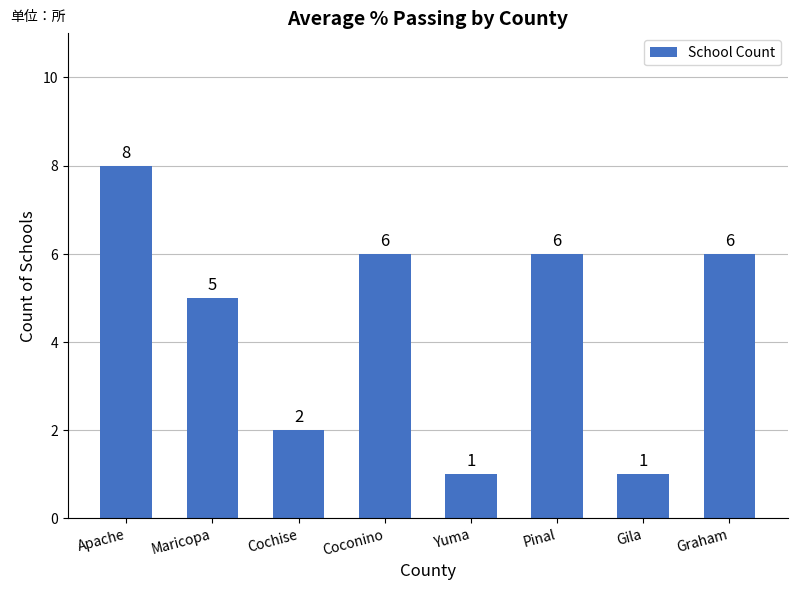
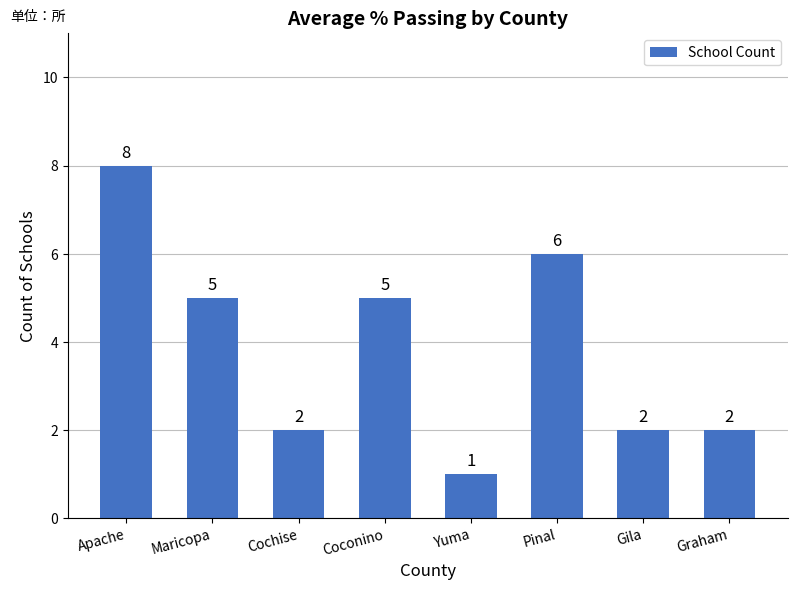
Coconino: 6 -> 5
Gila: 1 -> 2
Graham: 6 -> 2
